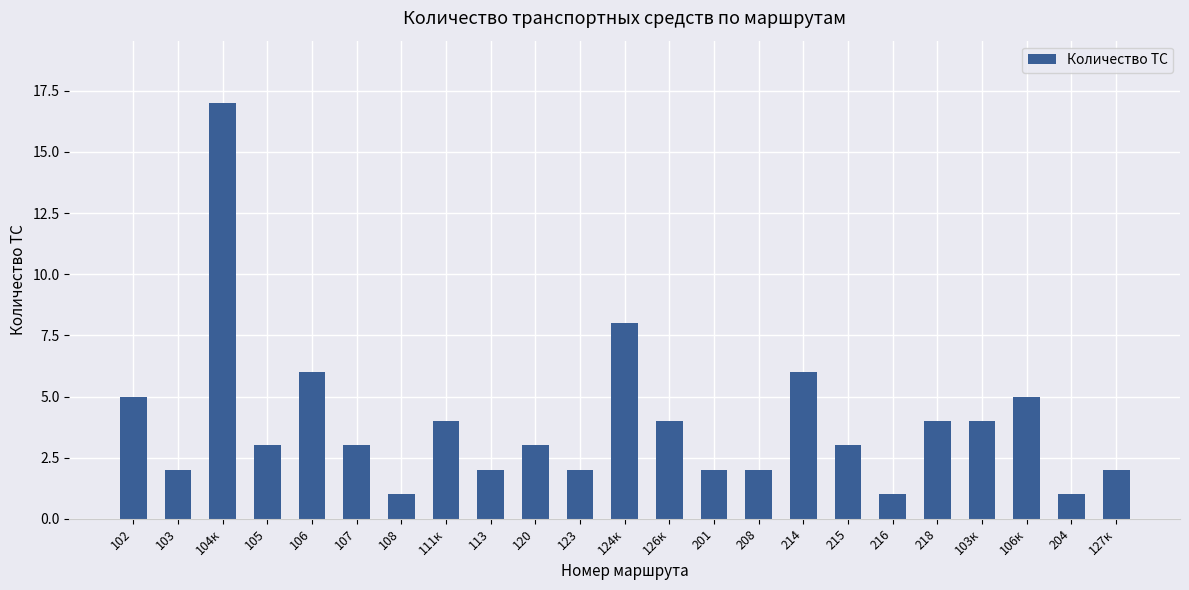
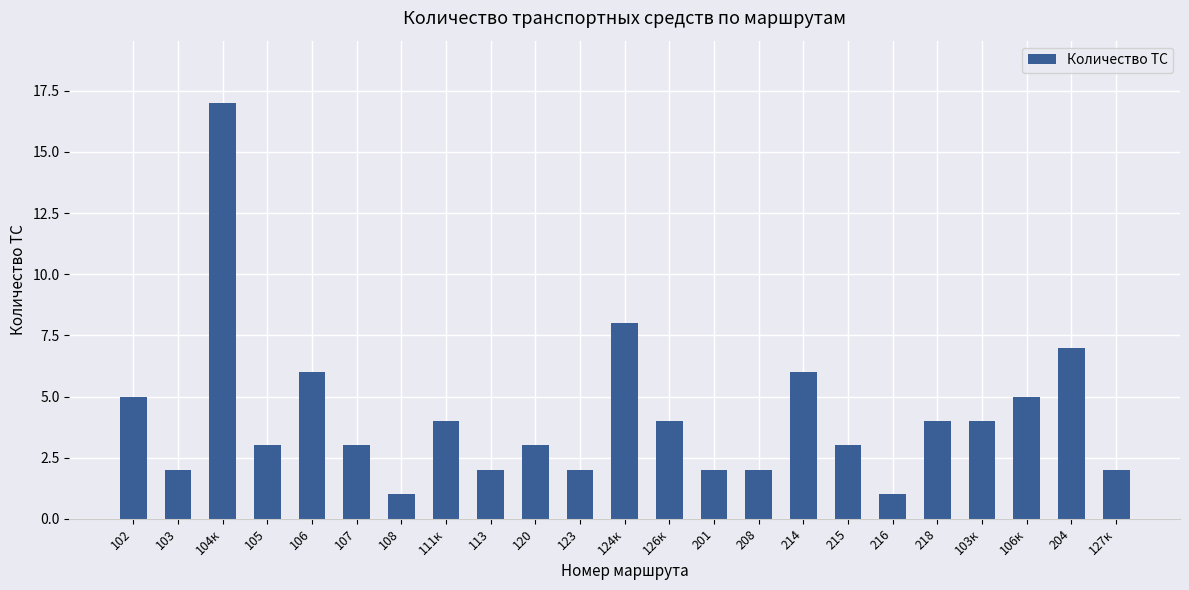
204: 1 -> 7
